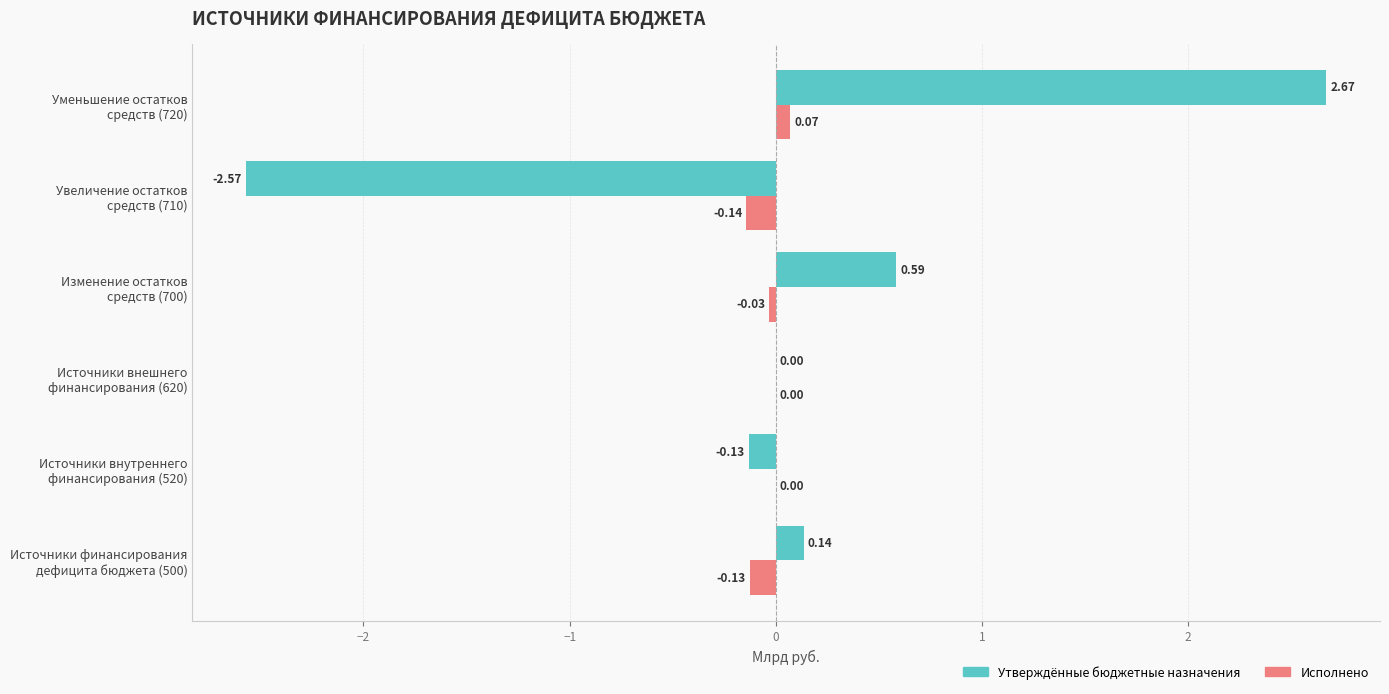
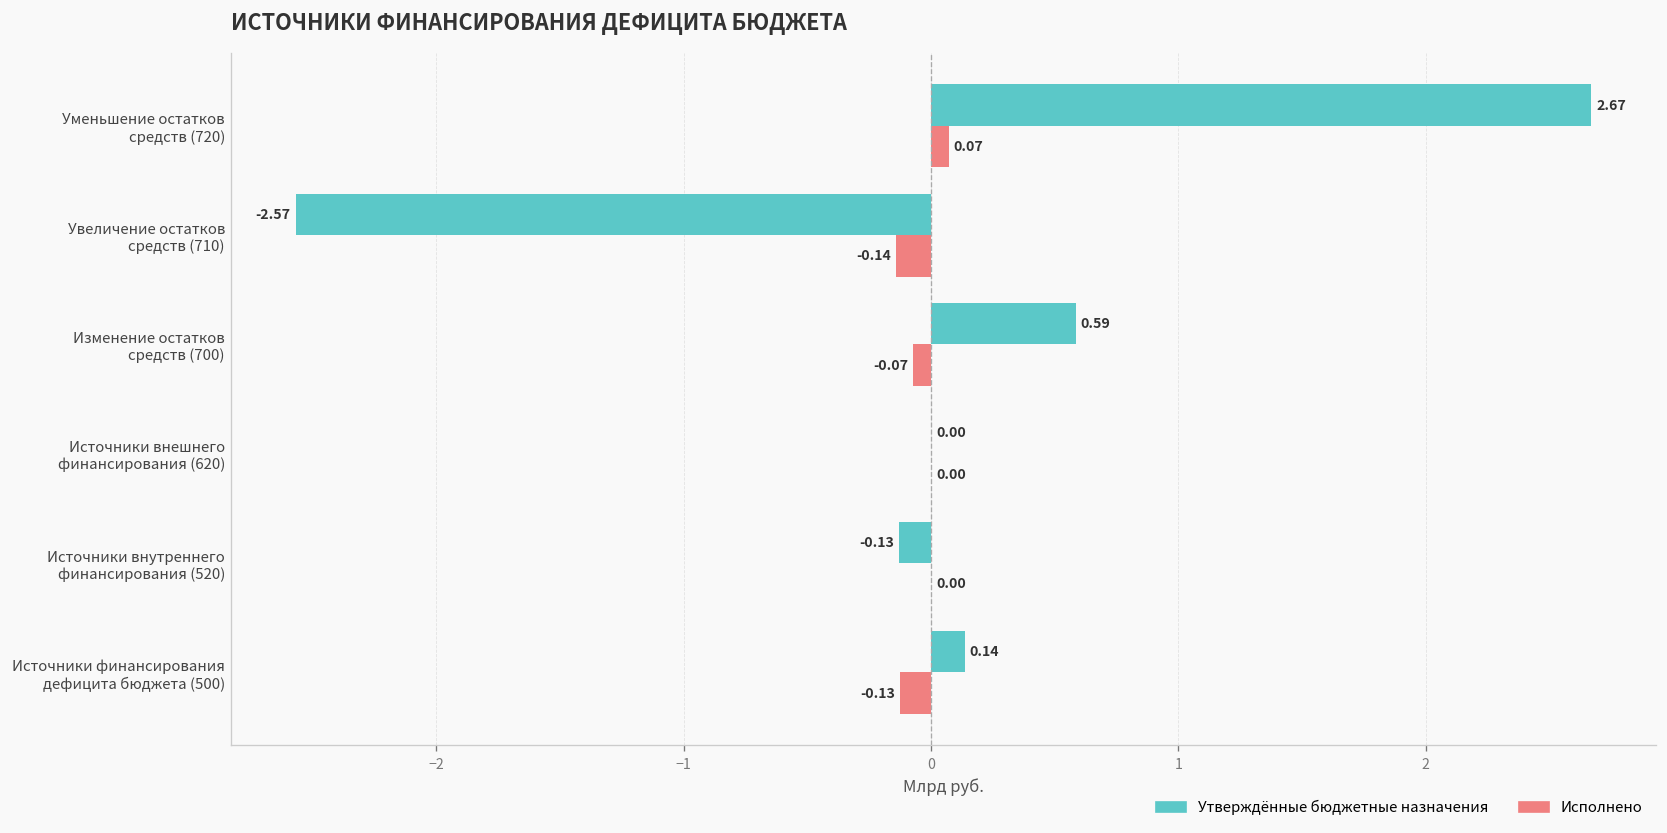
Исполнено, Изменение остатков средств (700): -0.03 -> -0.07
